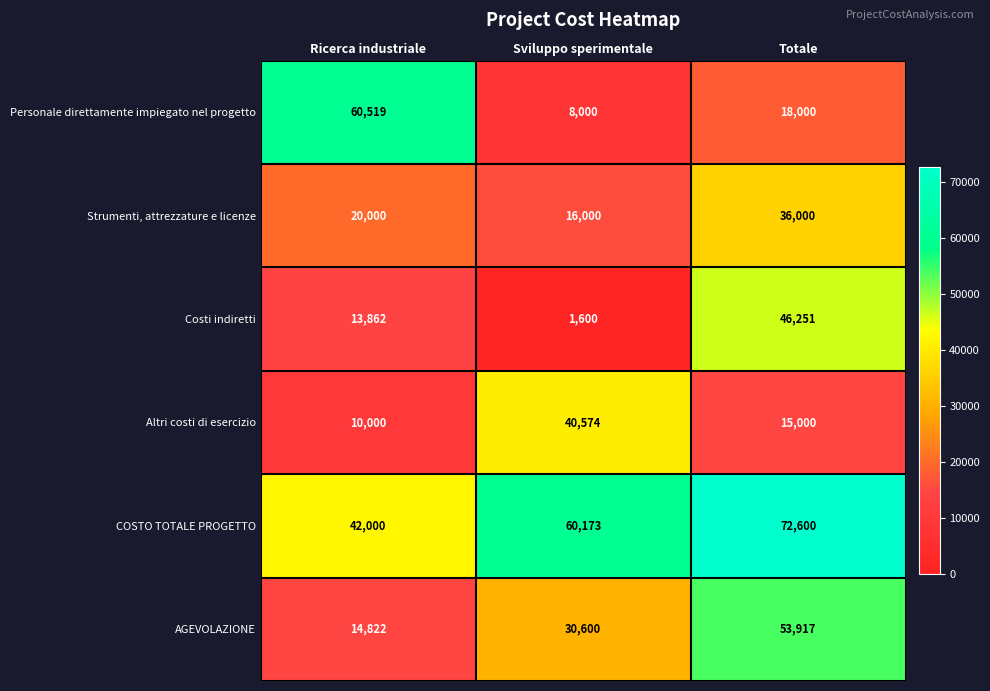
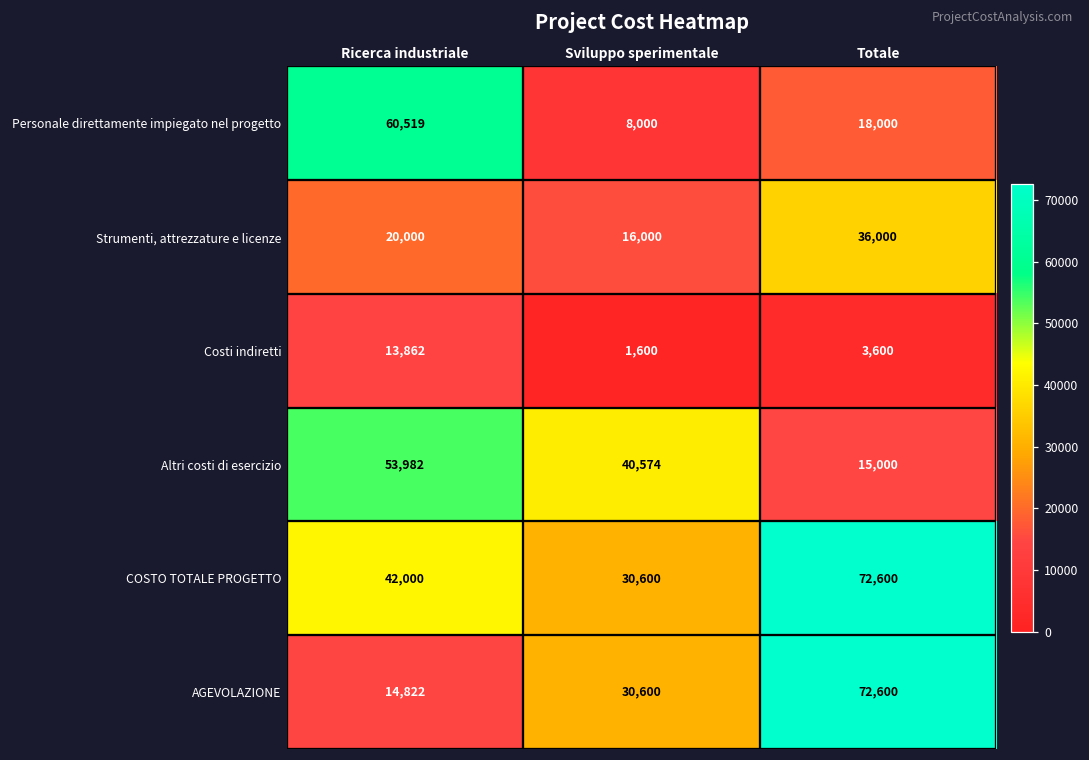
Costi indiretti, Totale: 46,251 -> 3,600
Altri costi di esercizio, Ricerca industriale: 10,000 -> 53,982
COSTO TOTALE PROGETTO, Sviluppo sperimentale: 60,173 -> 30,600
AGEVOLAZIONE, Totale: 53,917 -> 72,600
